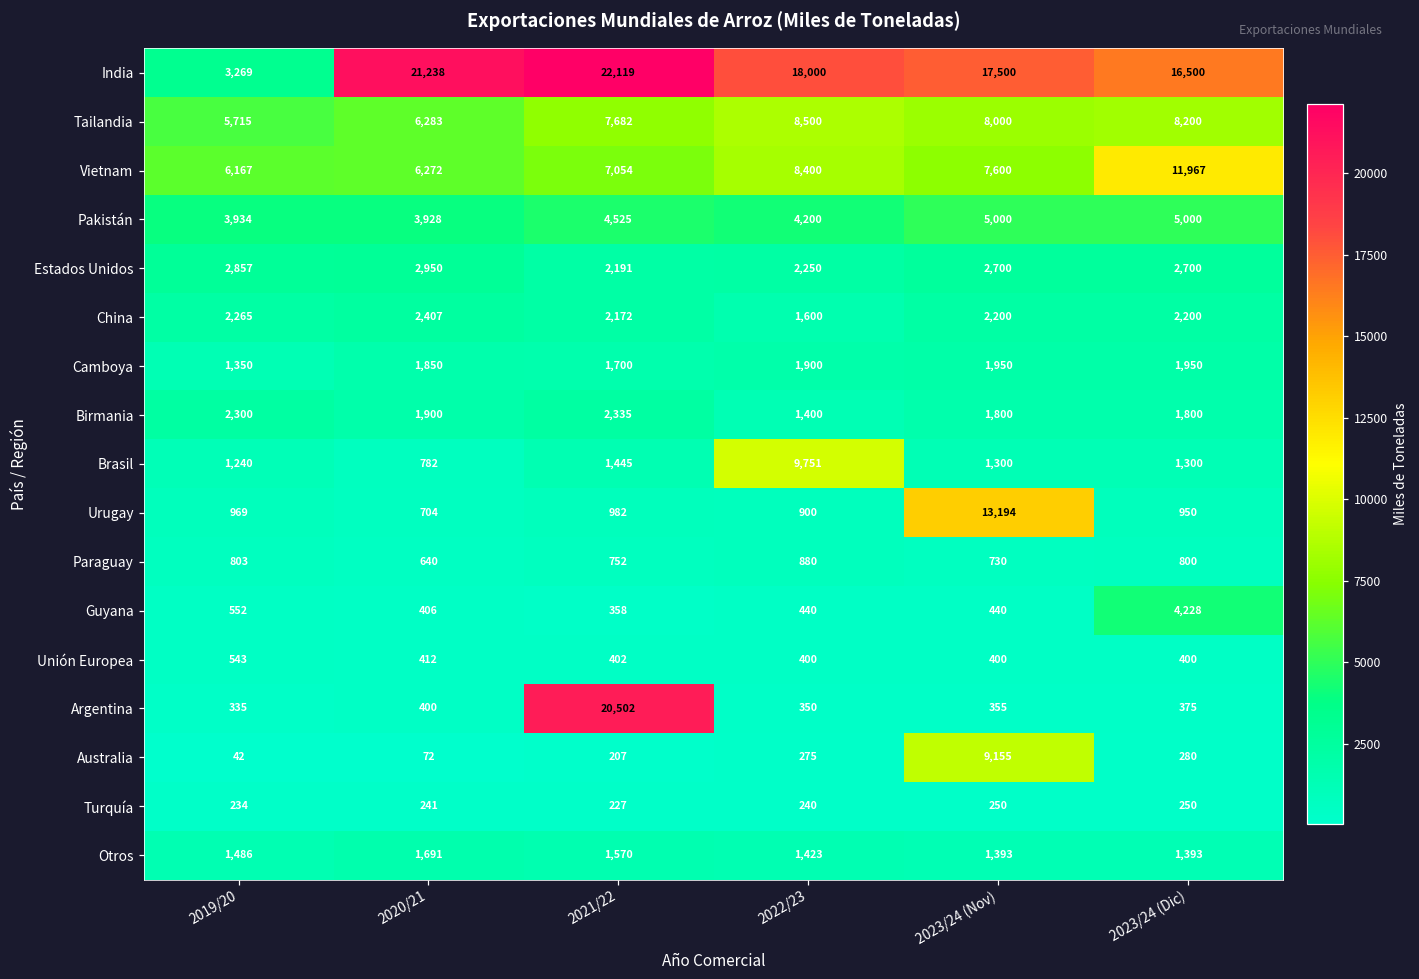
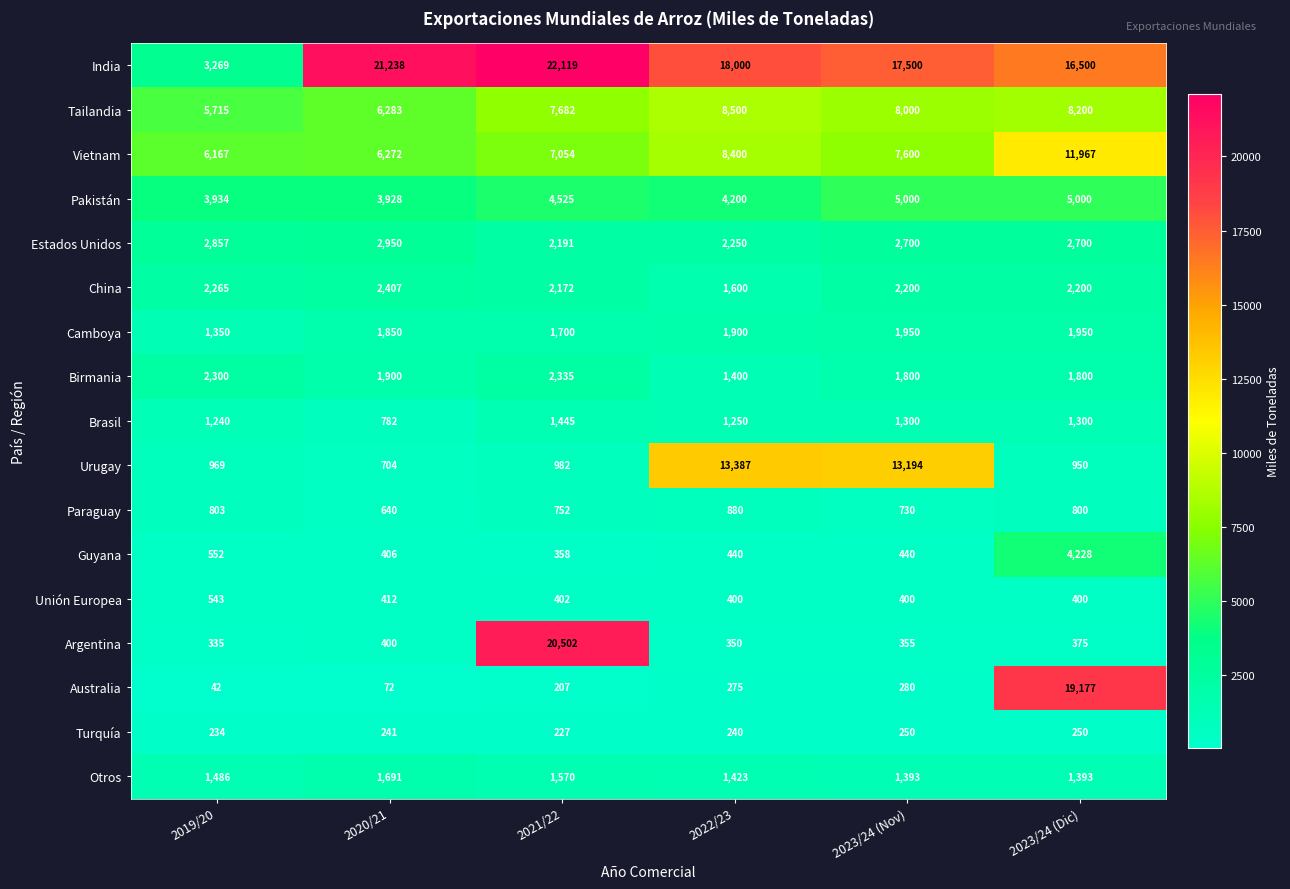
Brasil, 2022/23: 9,751 -> 1,250
Urugay, 2022/23: 900 -> 13,387
Australia, 2023/24 (Nov): 9,155 -> 280
Australia, 2023/24 (Dic): 280 -> 19,177
